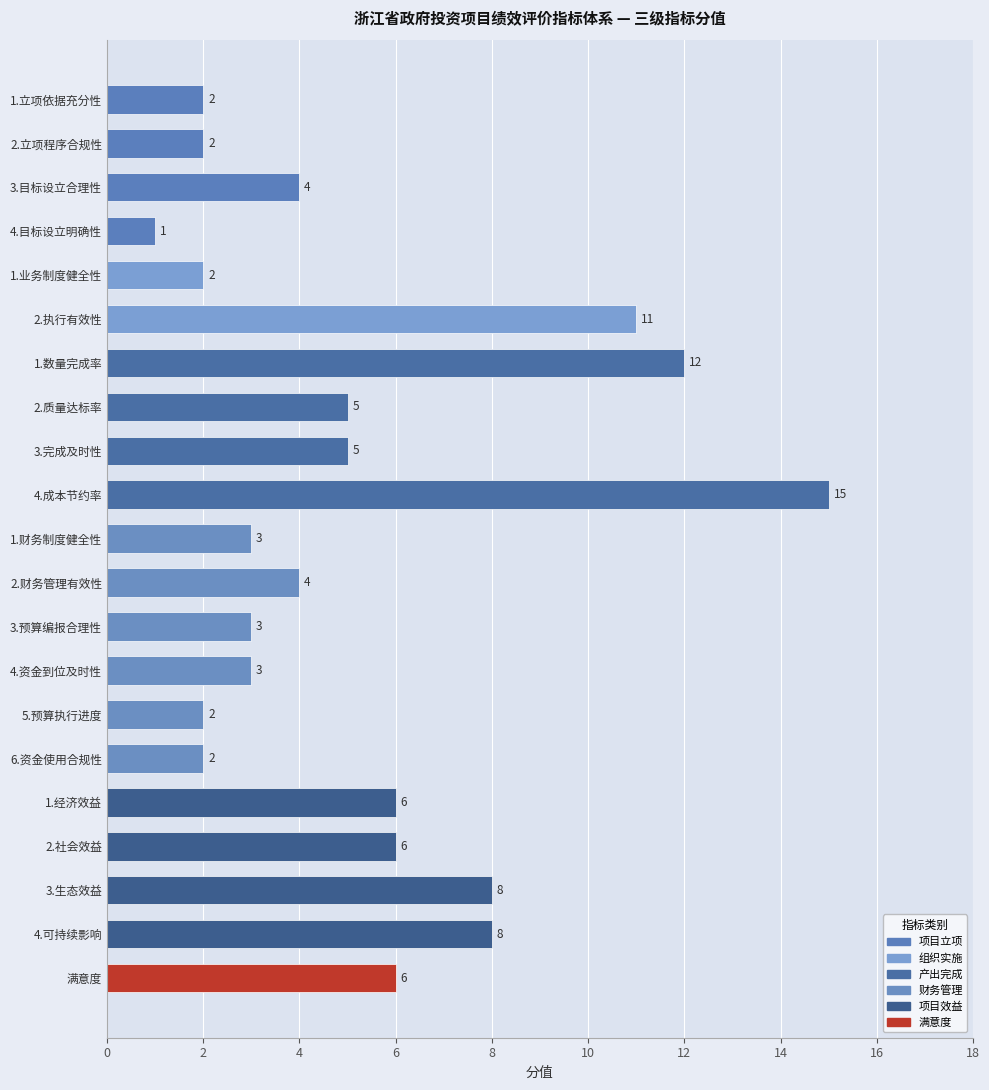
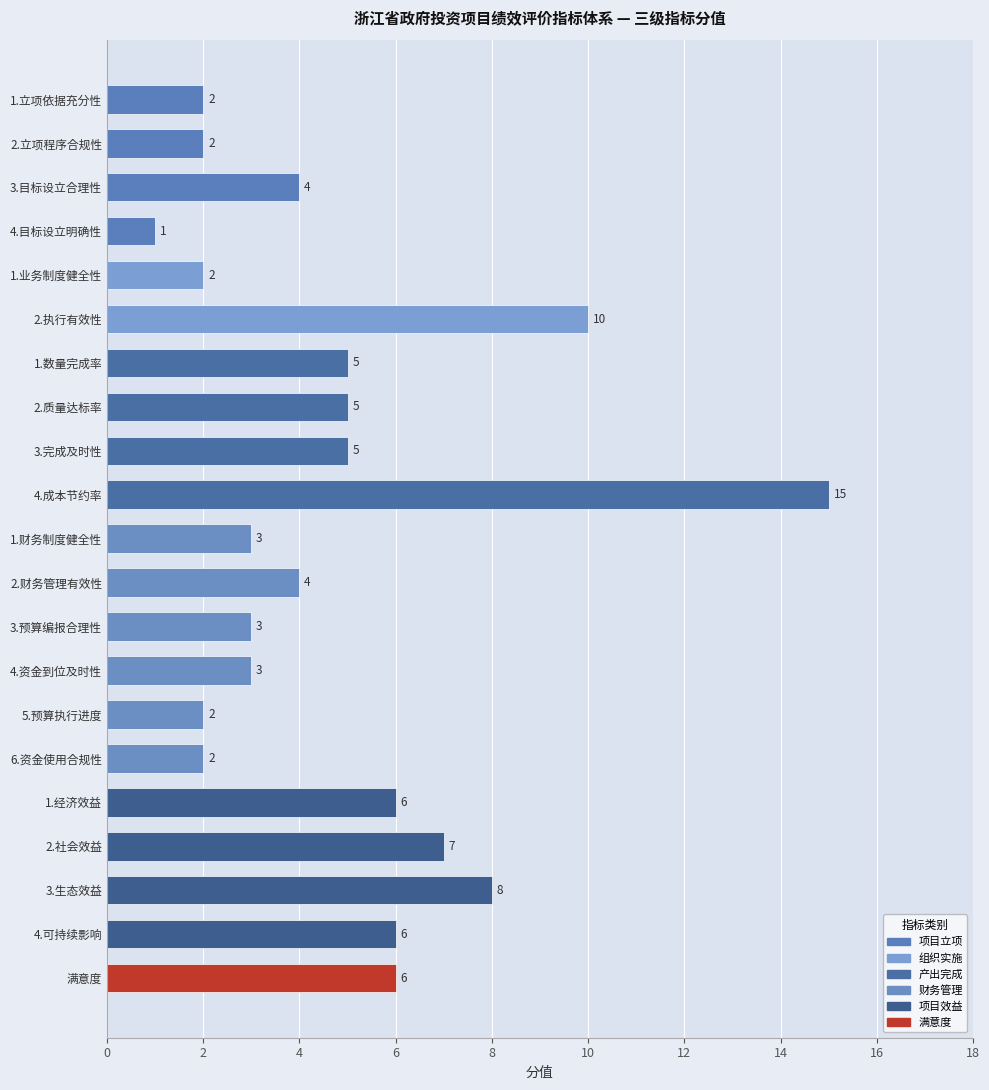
2.执行有效性: 11 -> 10
1.数量完成率: 12 -> 5
2.社会效益: 6 -> 7
4.可持续影响: 8 -> 6
